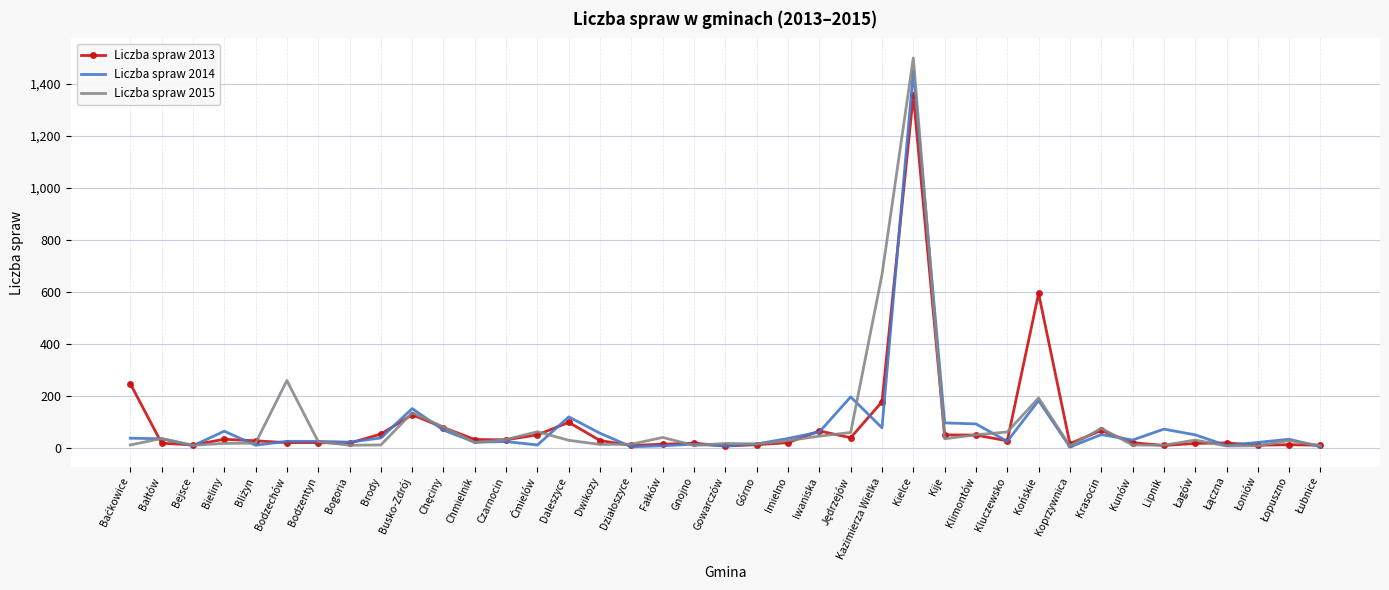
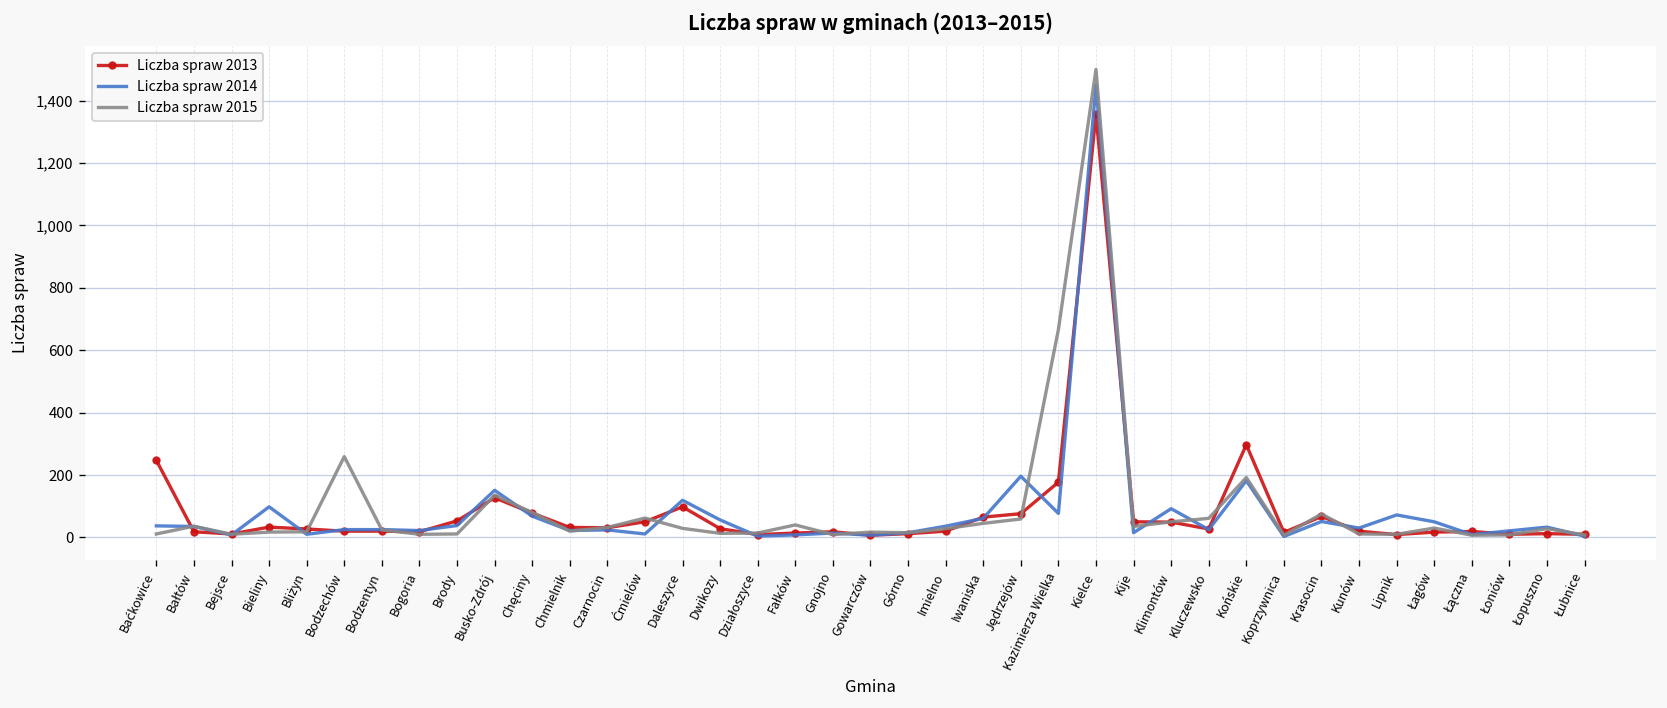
Liczba spraw 2014, Bieliny: 60 -> 100
Liczba spraw 2013, Jędrzejów: 40 -> 80
Liczba spraw 2014, Kije: 100 -> 20
Liczba spraw 2013, Końskie: 590 -> 300
